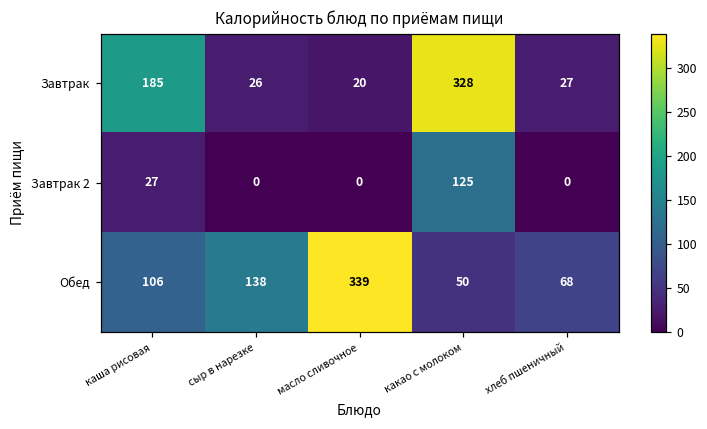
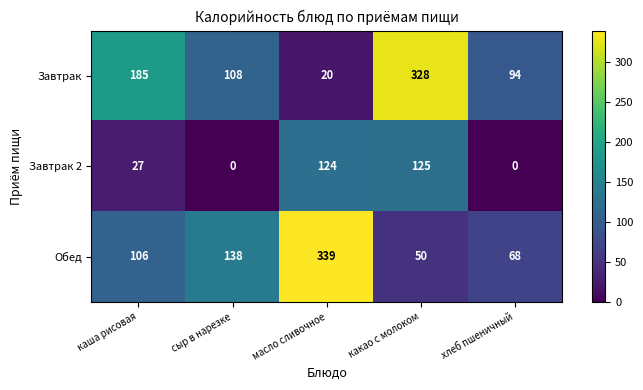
Завтрак, сыр в нарезке: 26 -> 108
Завтрак, хлеб пшеничный: 27 -> 94
Завтрак 2, масло сливочное: 0 -> 124
